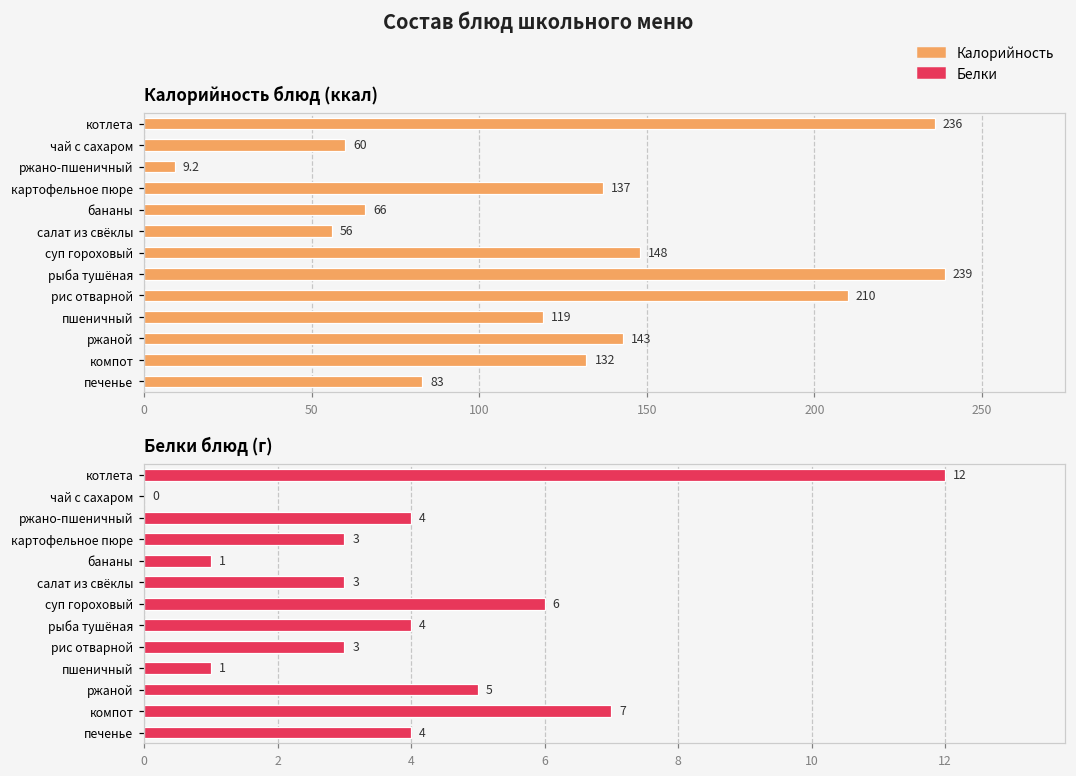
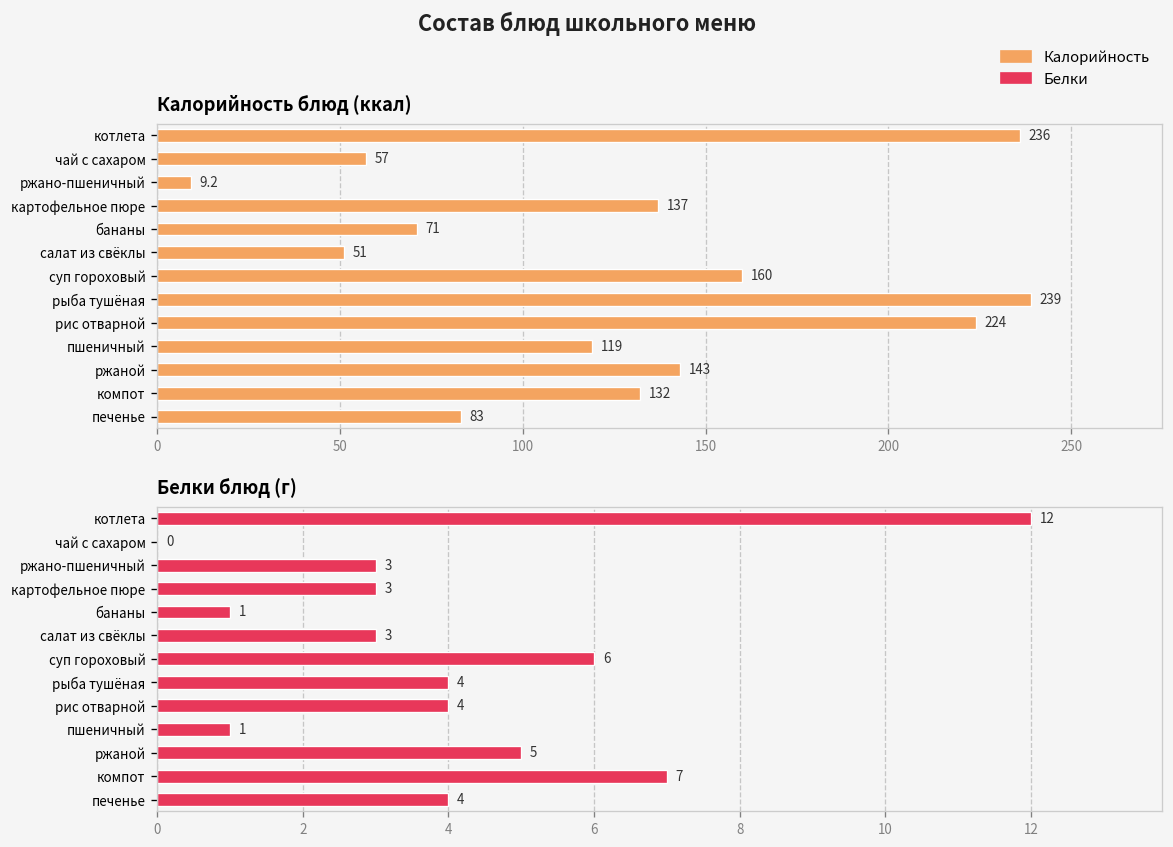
Калорийность блюд (ккал), чай с сахаром: 60 -> 57
Калорийность блюд (ккал), бананы: 66 -> 71
Калорийность блюд (ккал), салат из свёклы: 56 -> 51
Калорийность блюд (ккал), суп гороховый: 148 -> 160
Калорийность блюд (ккал), рис отварной: 210 -> 224
Белки блюд (г), ржано-пшеничный: 4 -> 3
Белки блюд (г), рис отварной: 3 -> 4
